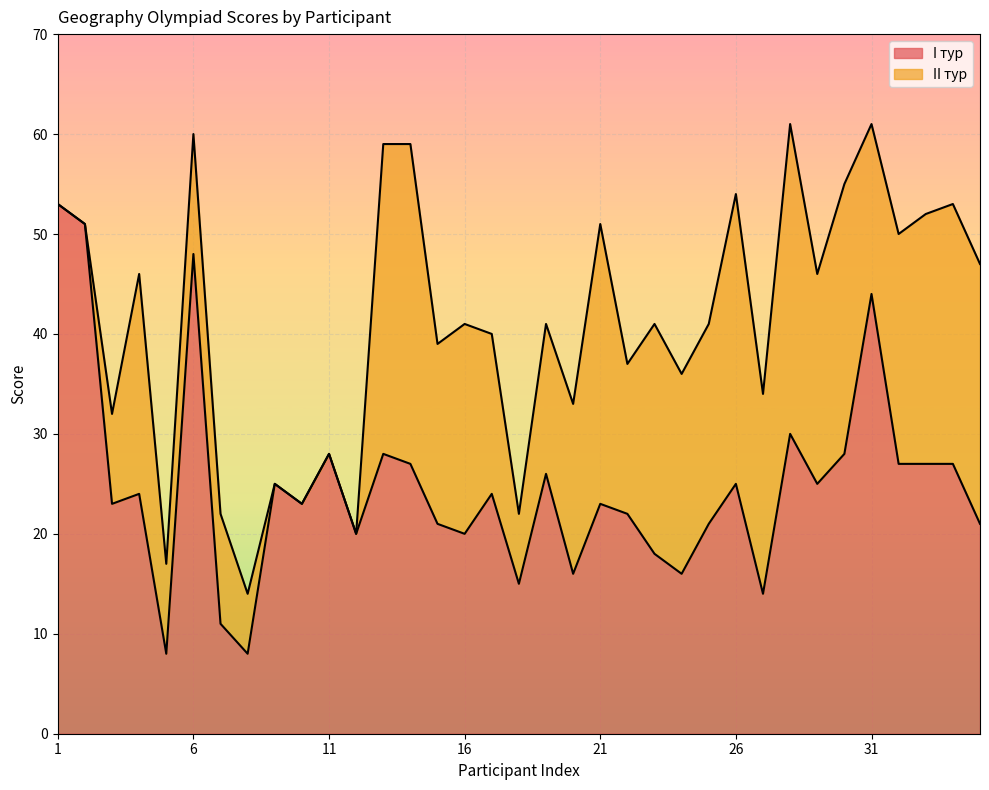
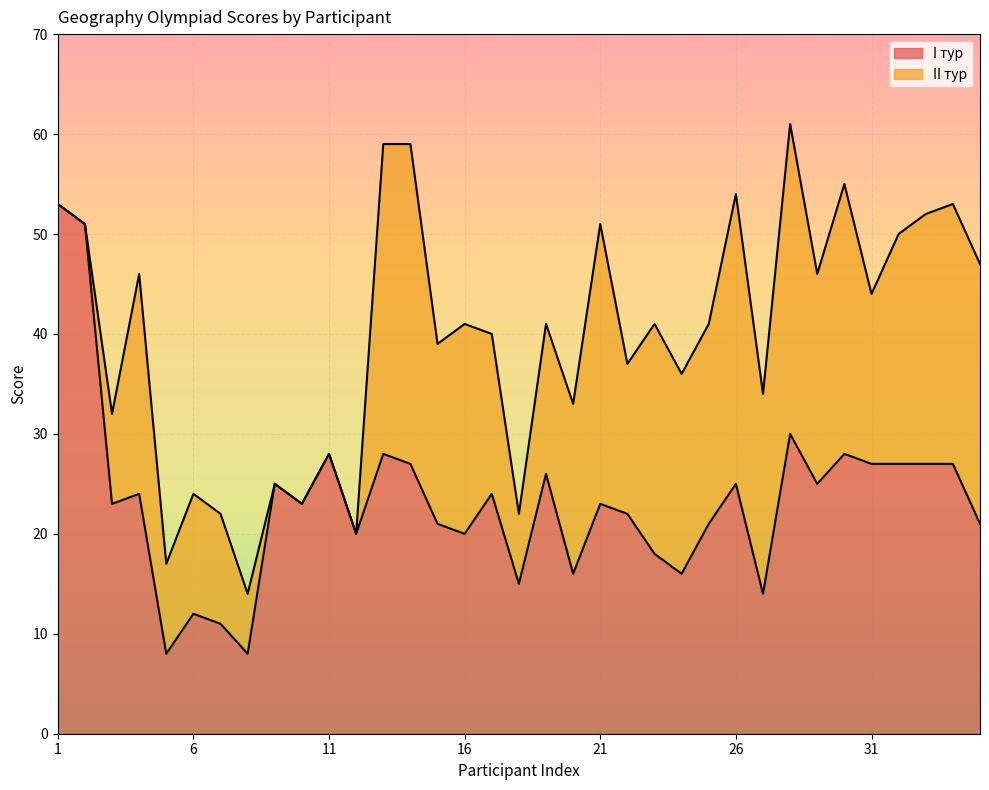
I тур, 6: 48 -> 12
I тур, 31: 44 -> 27
